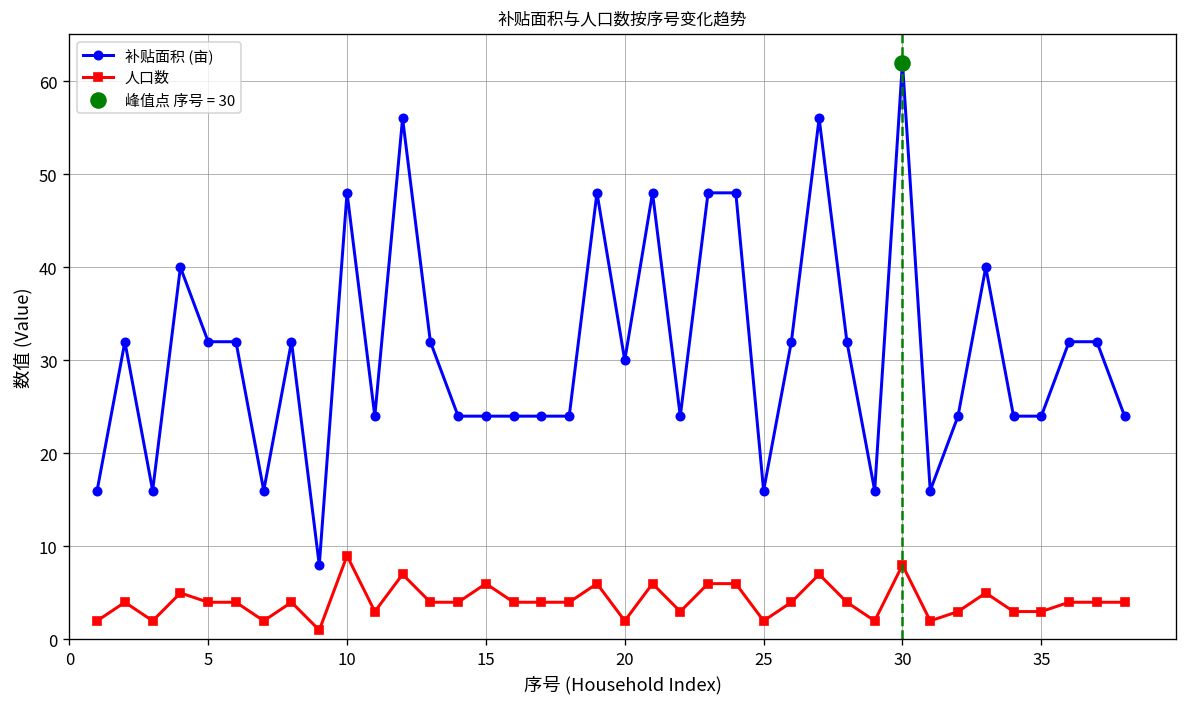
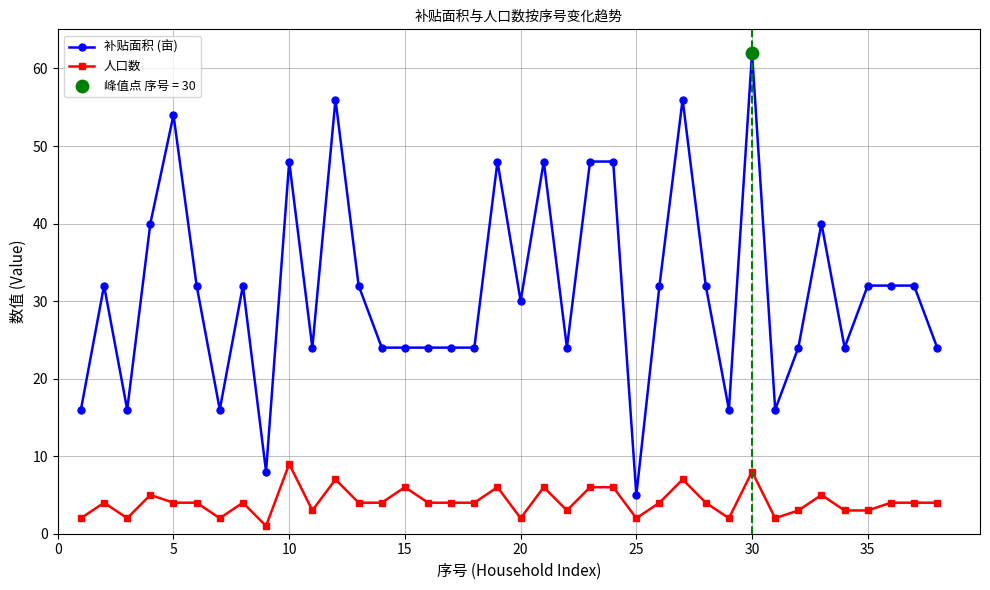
补贴面积 (亩), 5: 32 -> 54
补贴面积 (亩), 25: 16 -> 5
补贴面积 (亩), 35: 24 -> 32
